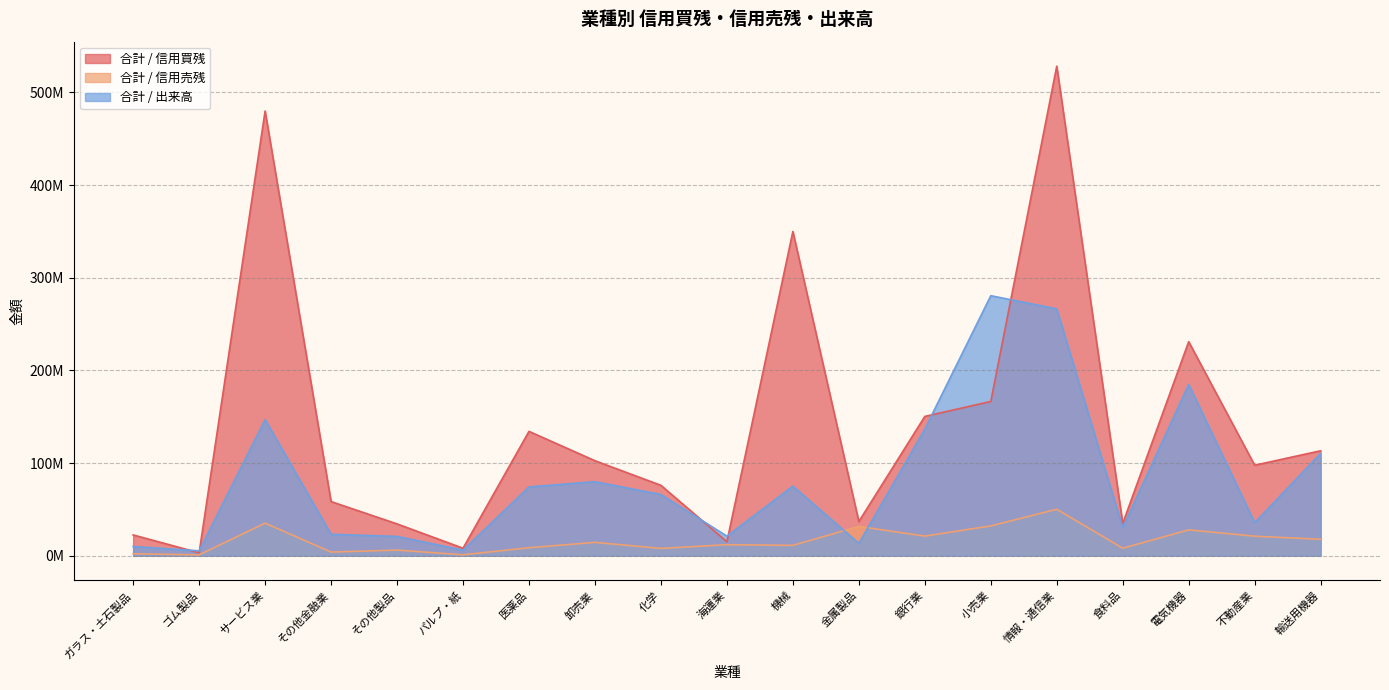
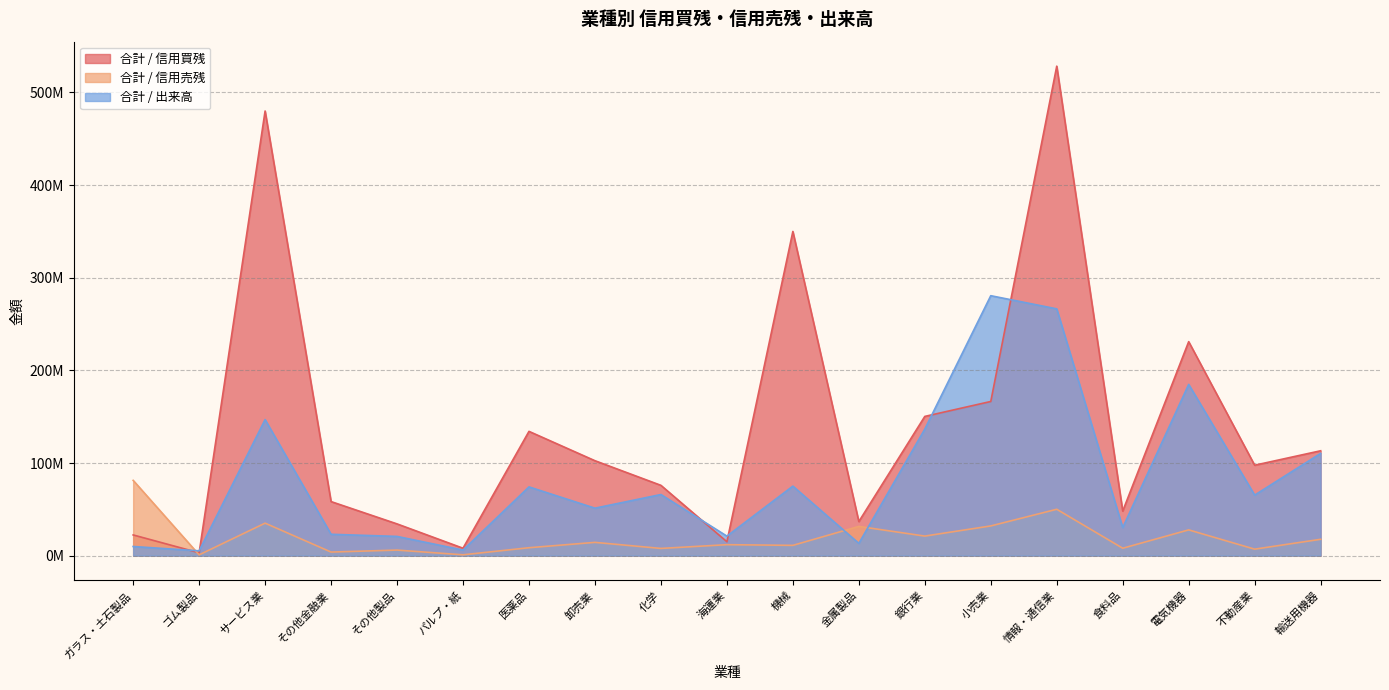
合計 / 信用売残, ガラス・土石製品: 0 -> 80000000
合計 / 出来高, 卸売業: 80000000 -> 50000000
合計 / 信用買残, 食料品: 30000000 -> 50000000
合計 / 信用売残, 不動産業: 20000000 -> 10000000
合計 / 出来高, 不動産業: 40000000 -> 70000000
